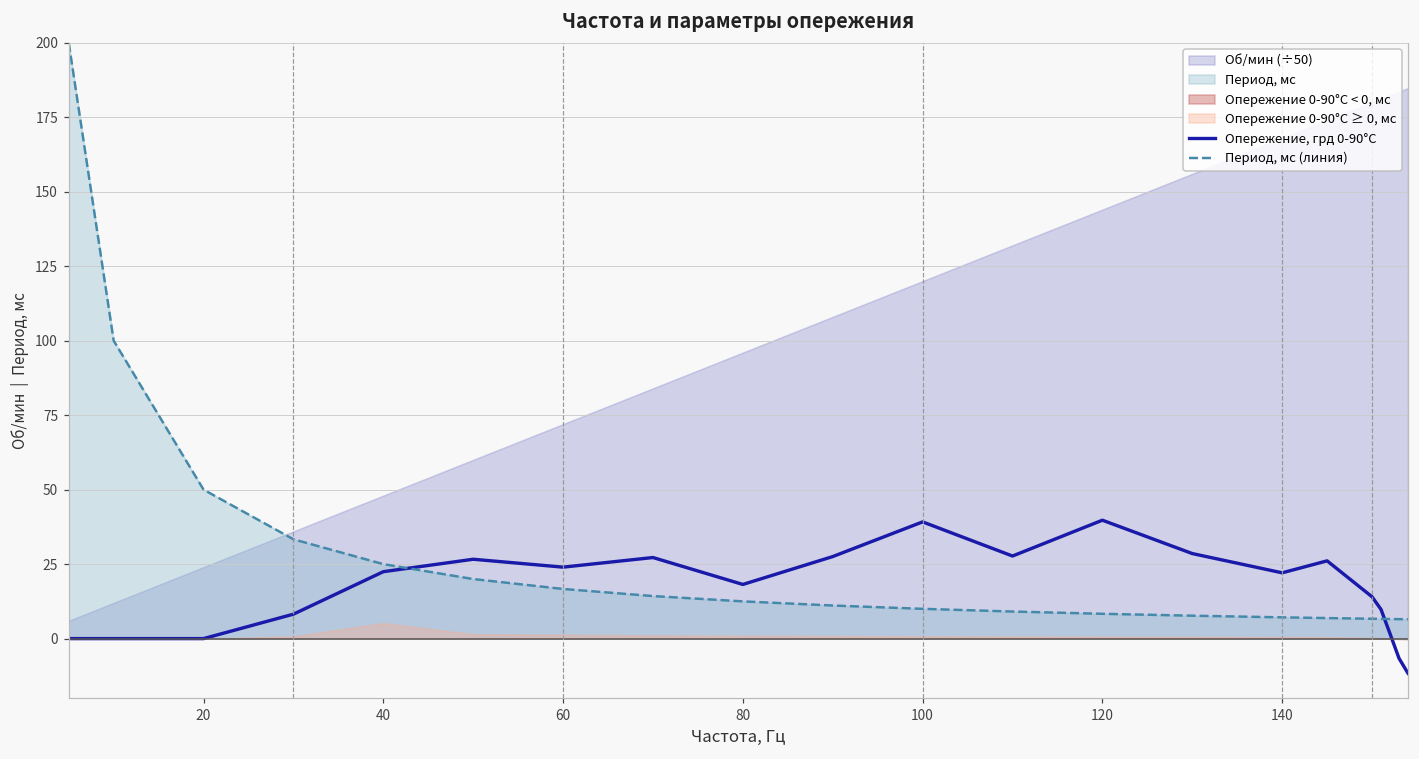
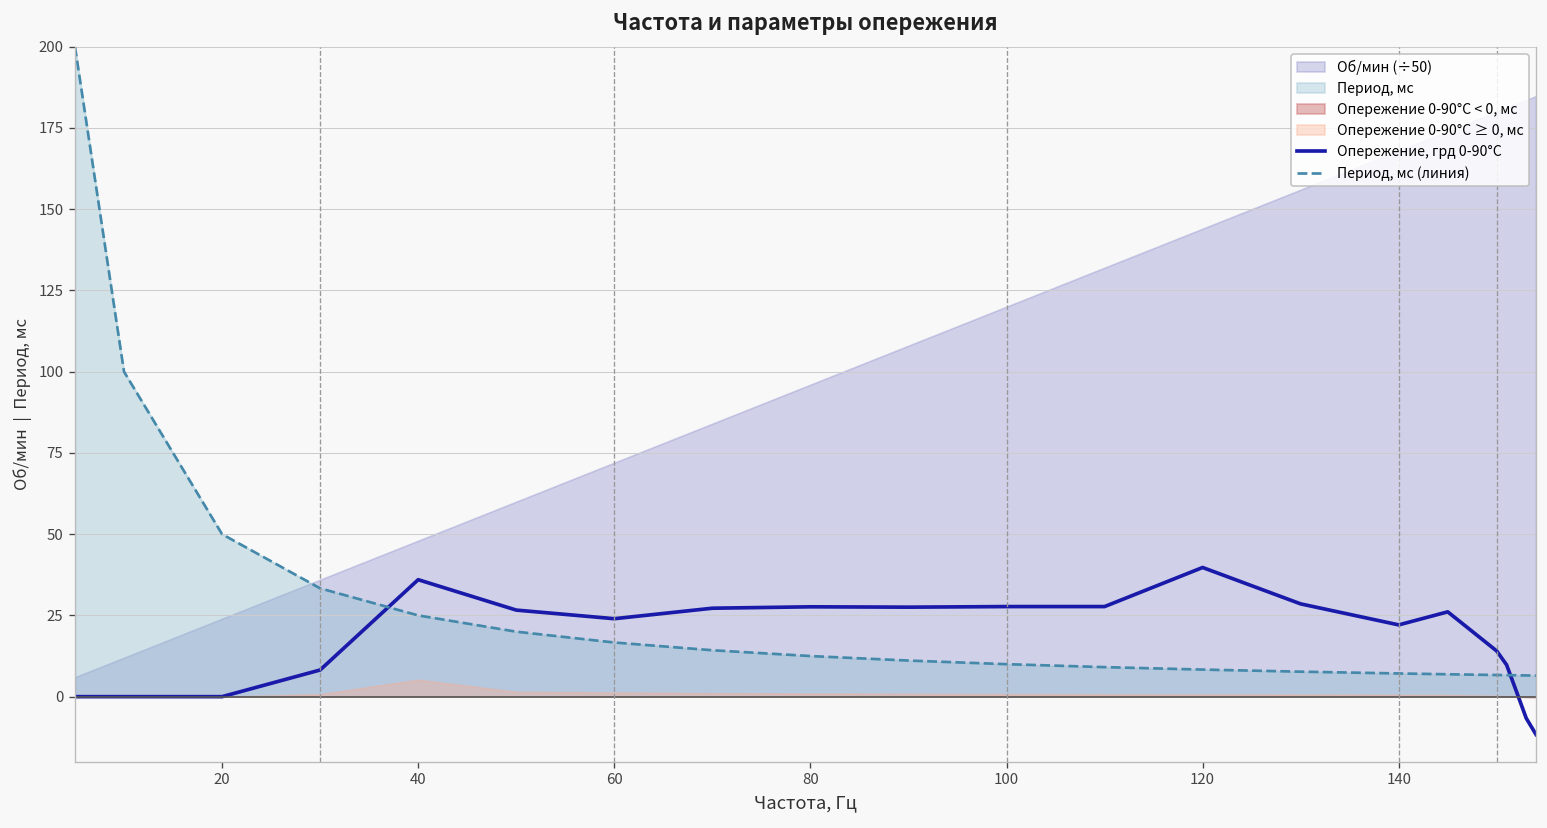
Опережение, грд 0-90°С, 40: 22 -> 36
Опережение, грд 0-90°С, 80: 18 -> 28
Опережение, грд 0-90°С, 100: 39 -> 28
